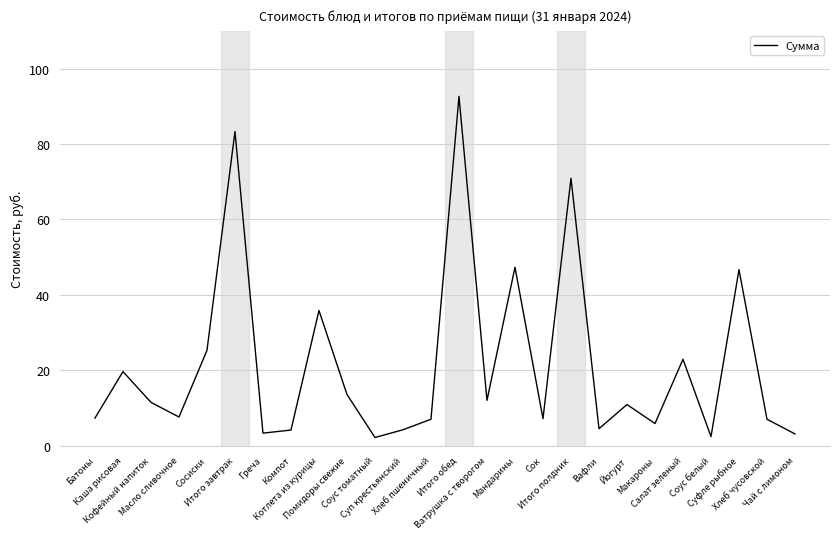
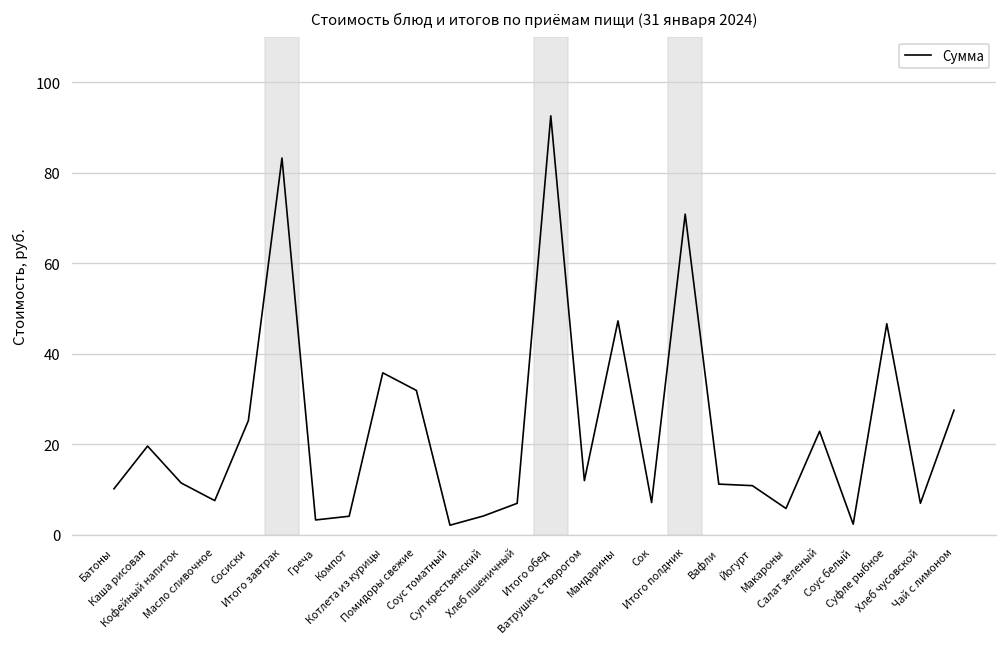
Батоны: 7 -> 10
Помидоры свежие: 14 -> 32
Вафли: 4 -> 11
Чай с лимоном: 3 -> 28
